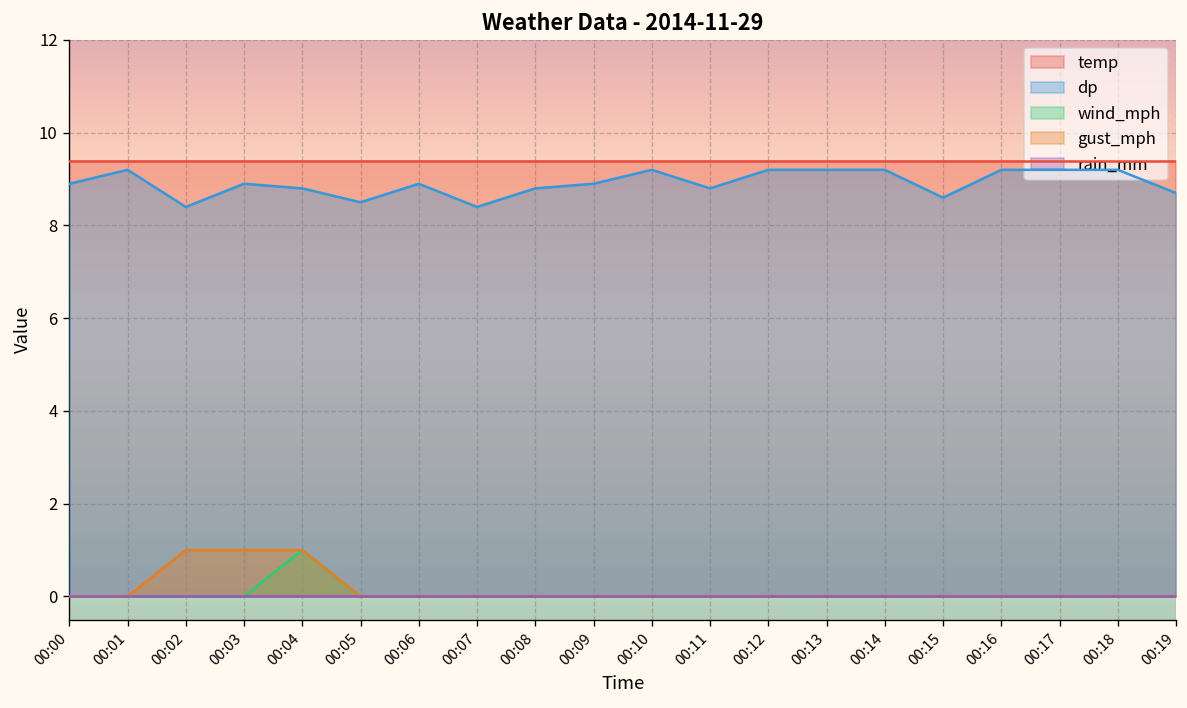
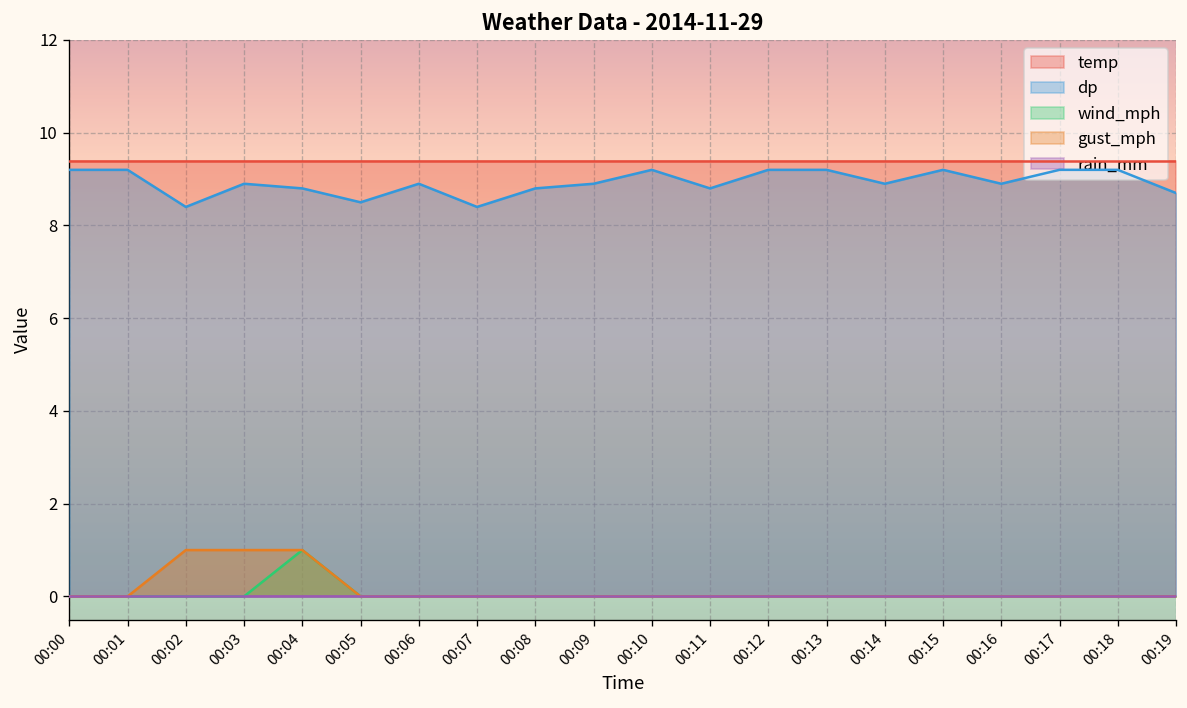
dp, 00:00: 8.9 -> 9.2
dp, 00:14: 9.2 -> 8.9
dp, 00:15: 8.6 -> 9.2
dp, 00:16: 9.2 -> 8.9
